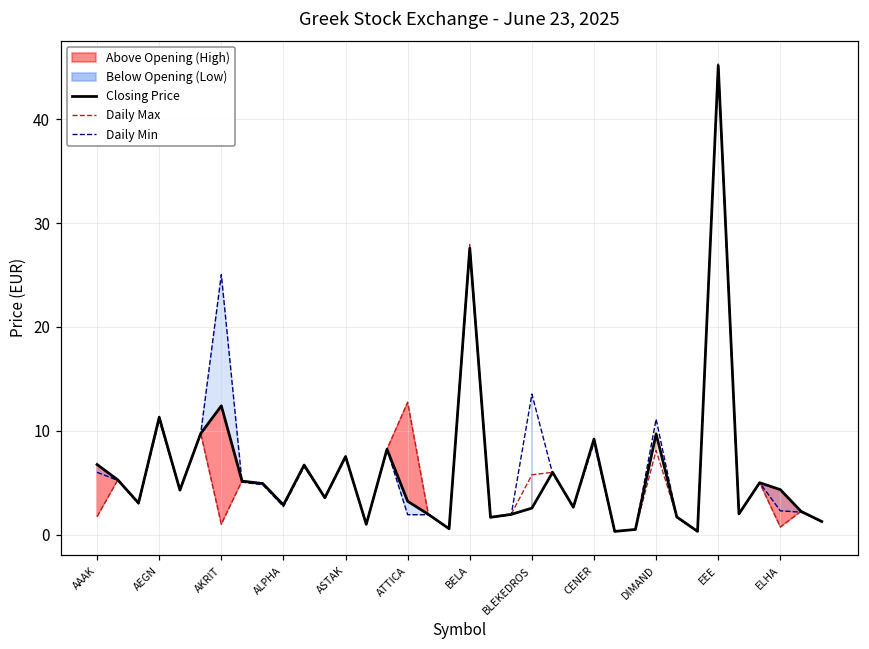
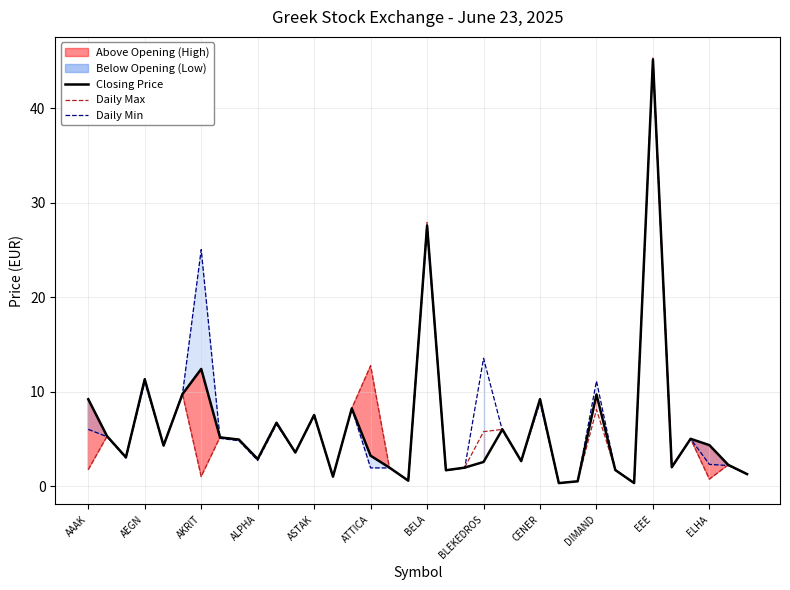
Closing Price, AAAK: 7 -> 9
